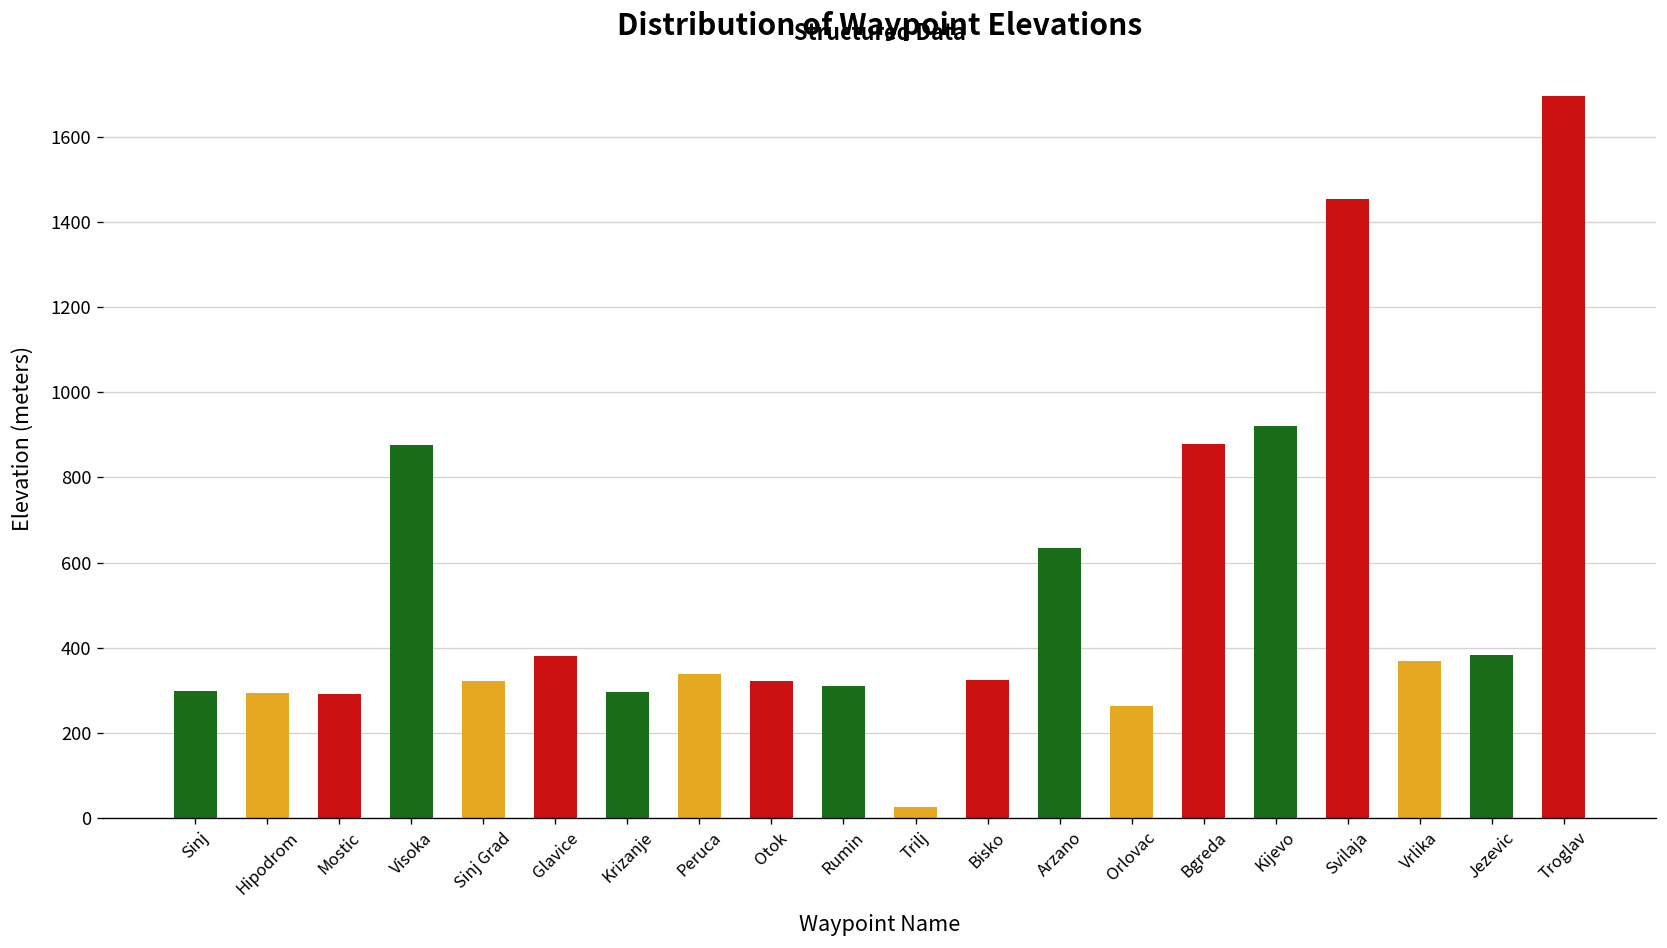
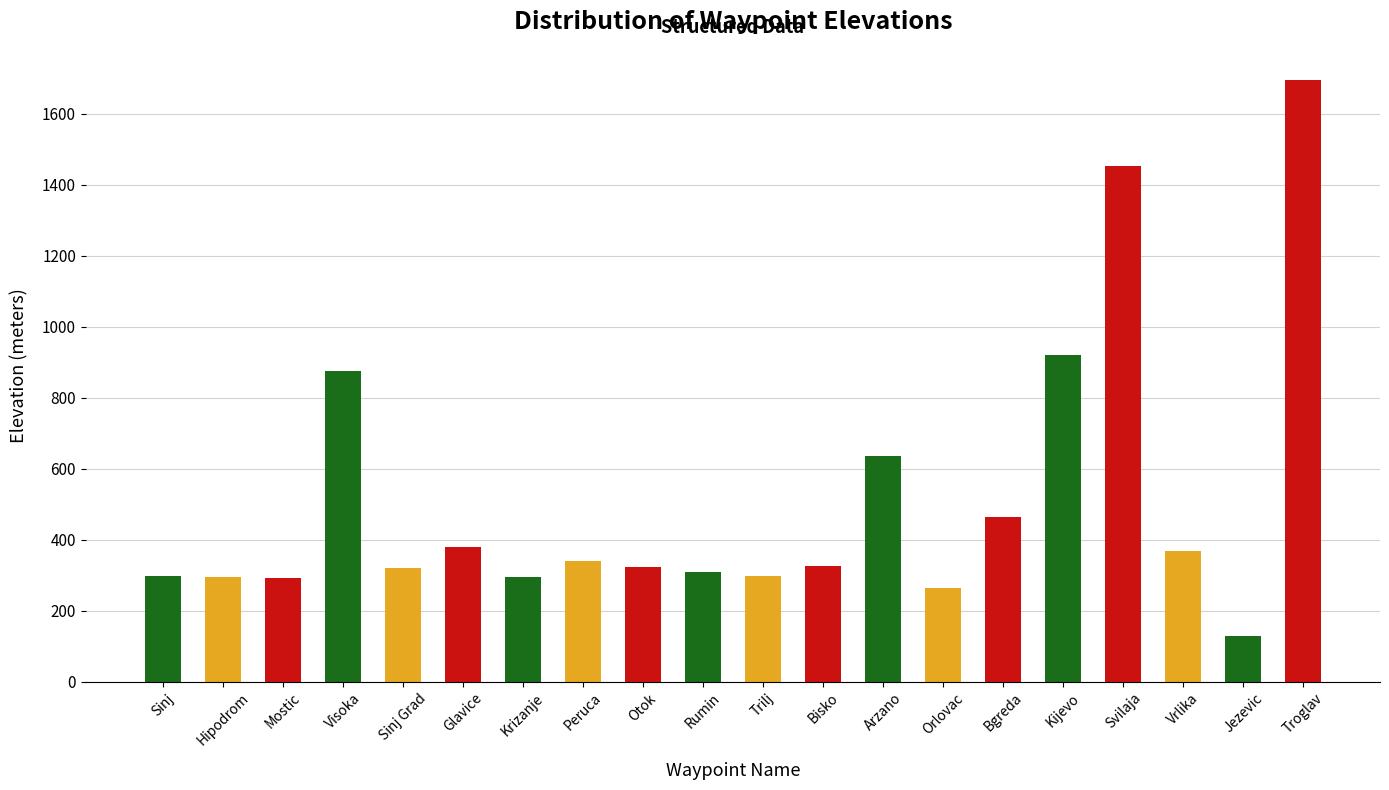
Trilj: 30 -> 300
Bgreda: 880 -> 470
Jezevic: 380 -> 130
